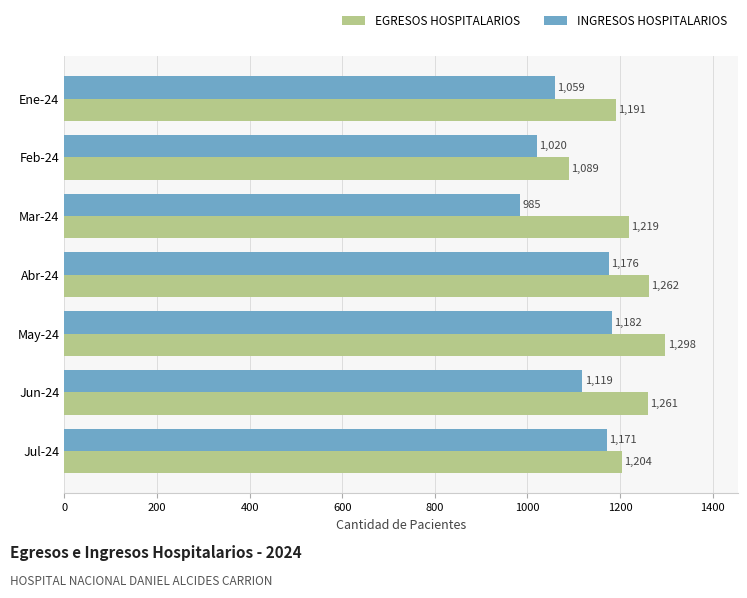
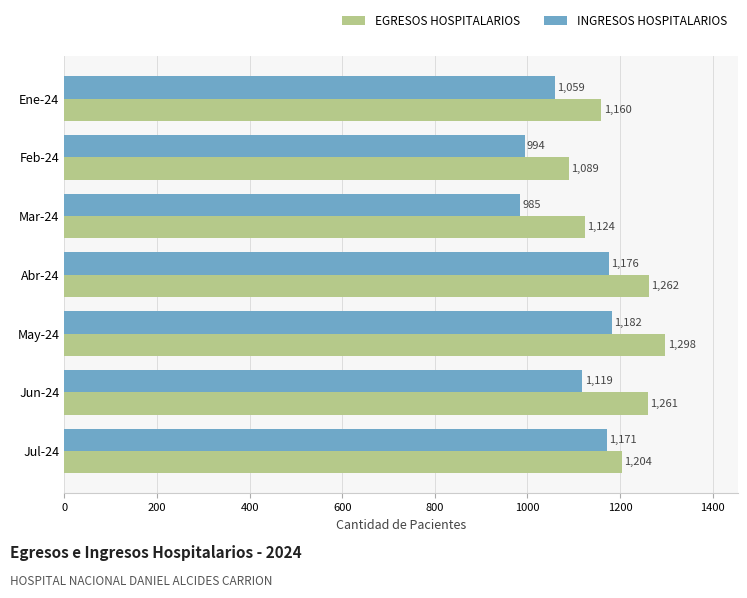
EGRESOS HOSPITALARIOS, Ene-24: 1,191 -> 1,160
INGRESOS HOSPITALARIOS, Feb-24: 1,020 -> 994
EGRESOS HOSPITALARIOS, Mar-24: 1,219 -> 1,124
